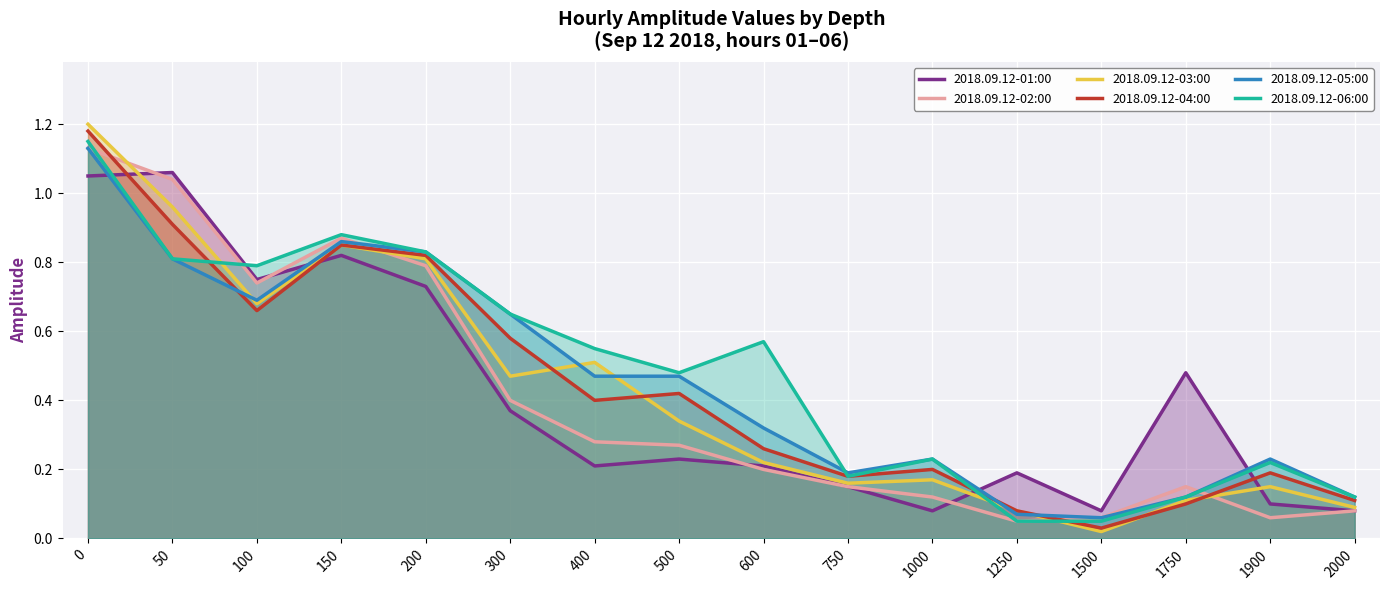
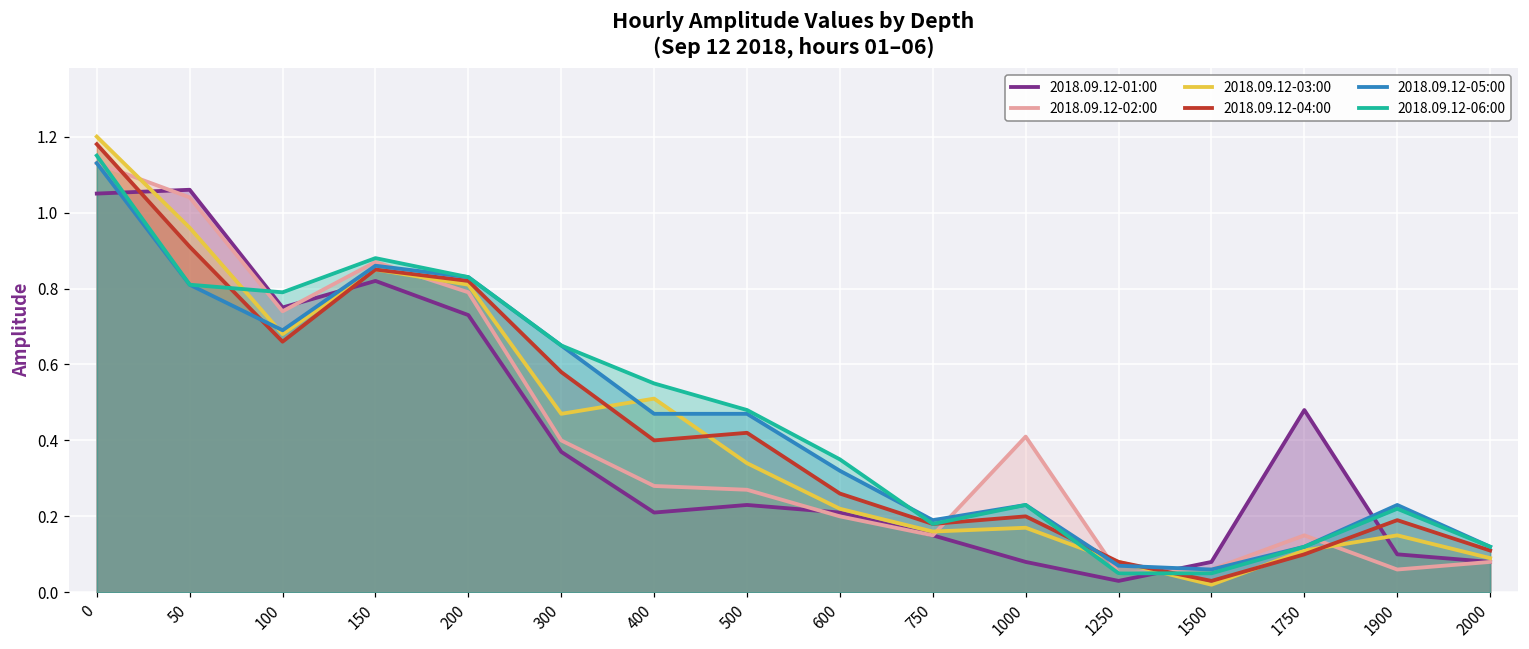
2018.09.12-06:00, 600: 0.57 -> 0.35
2018.09.12-02:00, 1000: 0.12 -> 0.41
2018.09.12-01:00, 1250: 0.19 -> 0.03
